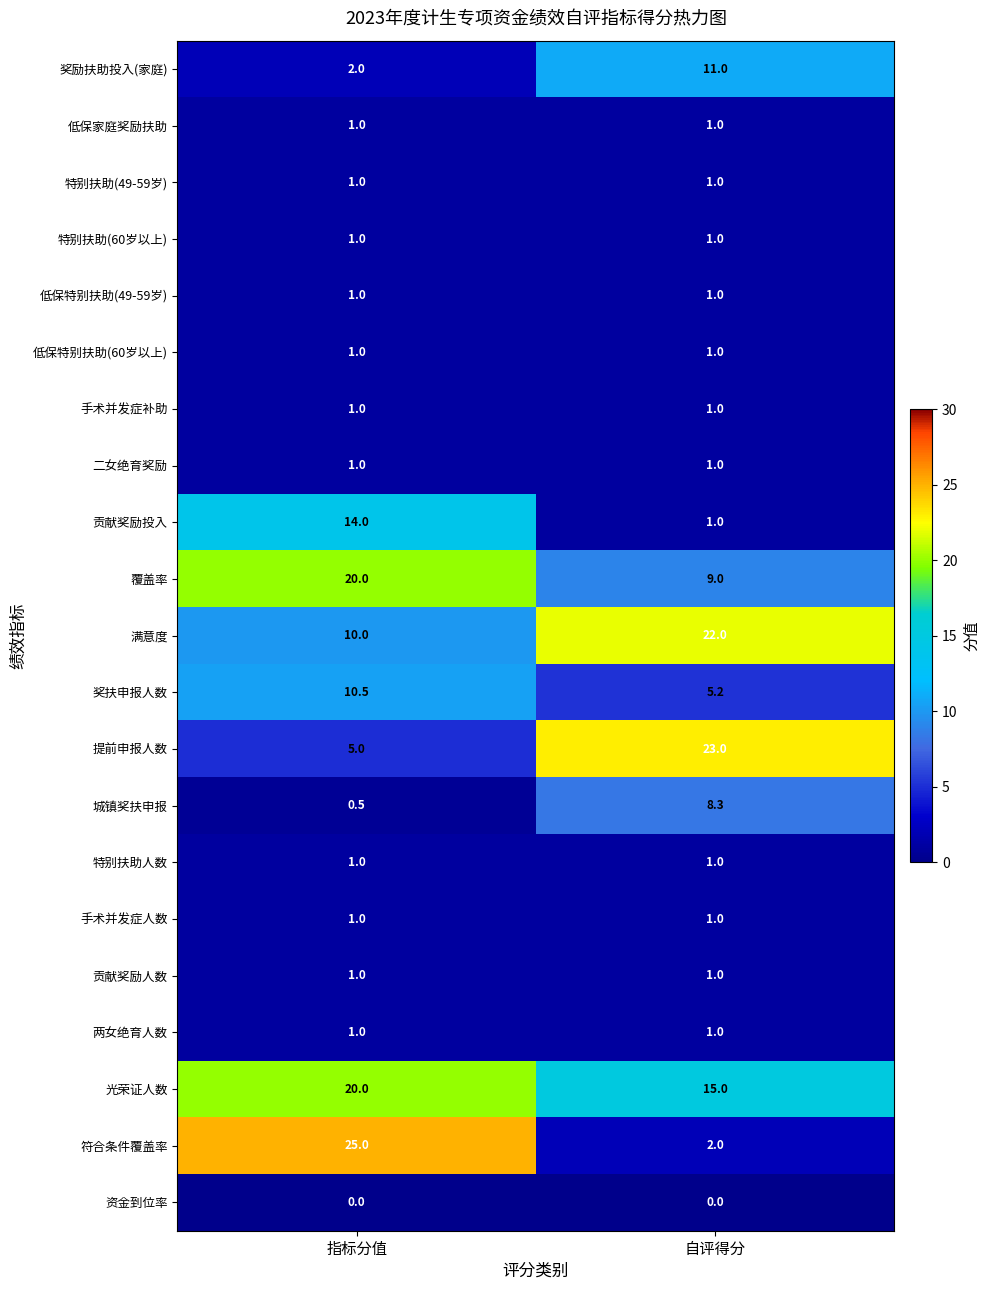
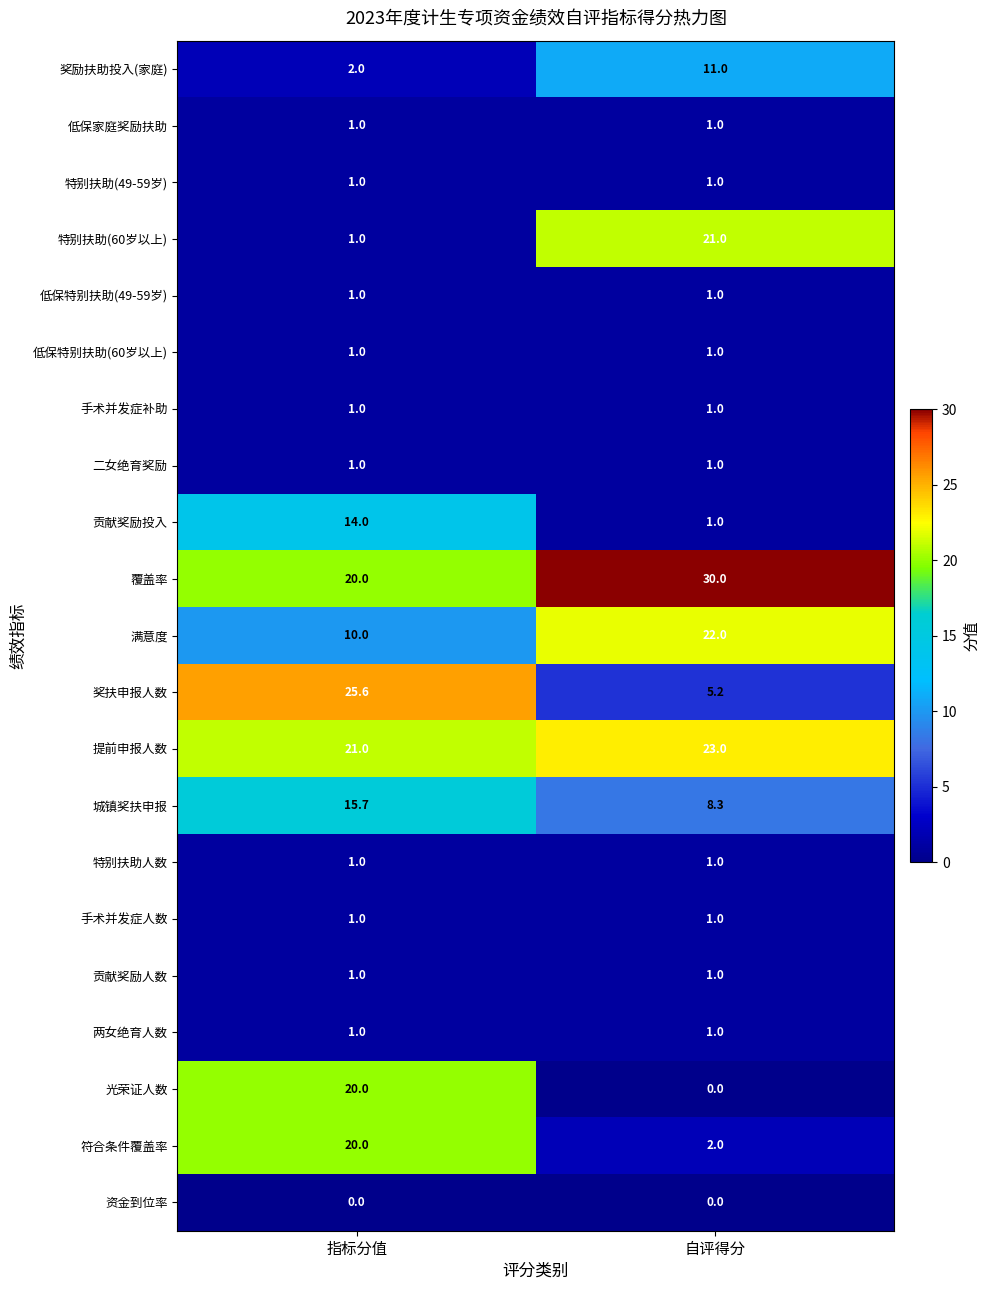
特别扶助(60岁以上), 自评得分: 1.0 -> 21.0
覆盖率, 自评得分: 9.0 -> 30.0
奖扶申报人数, 指标分值: 10.5 -> 25.6
提前申报人数, 指标分值: 5.0 -> 21.0
城镇奖扶申报, 指标分值: 0.5 -> 15.7
光荣证人数, 自评得分: 15.0 -> 0.0
符合条件覆盖率, 指标分值: 25.0 -> 20.0
